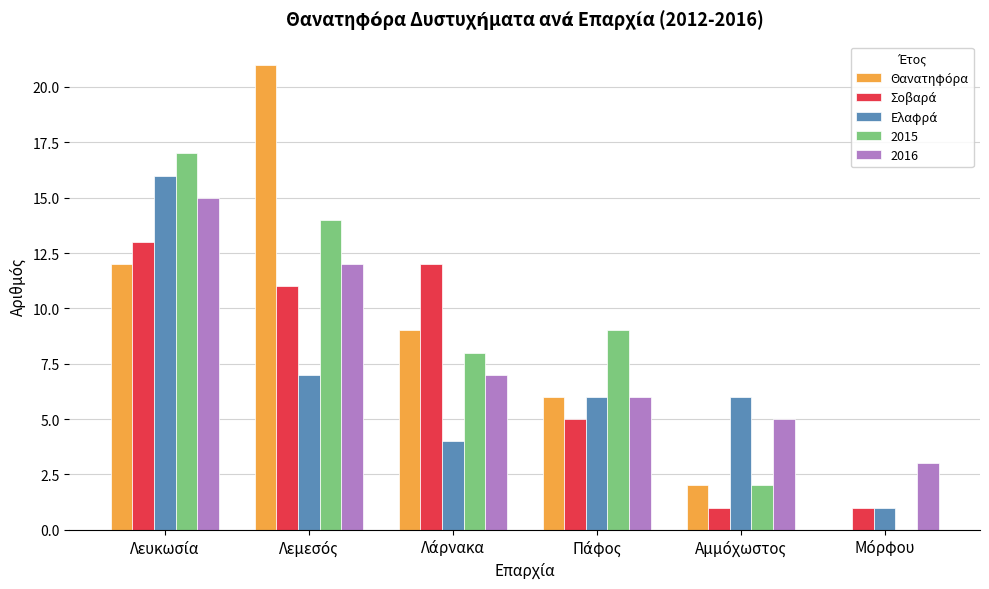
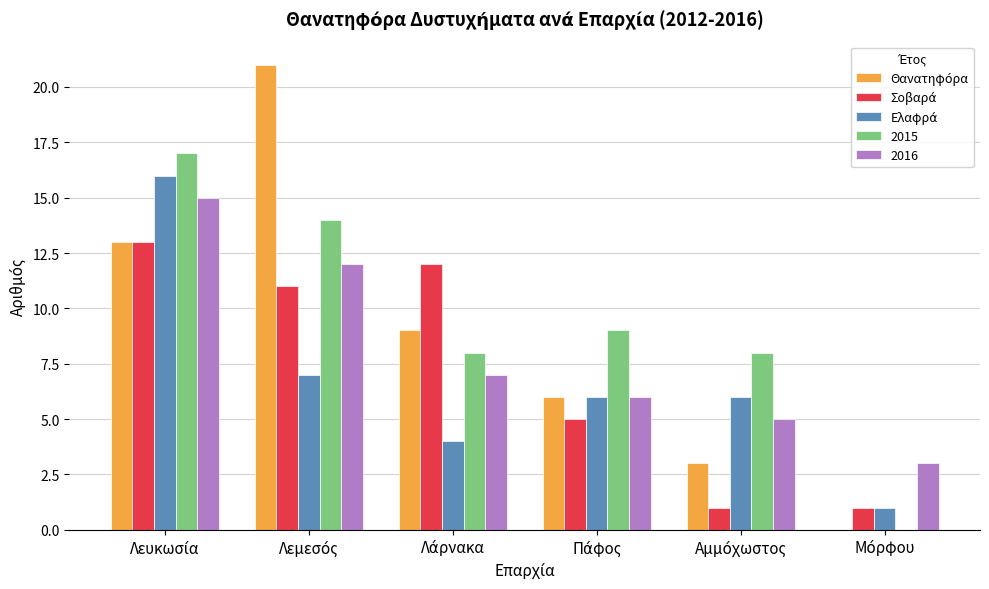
Θανατηφόρα, Λευκωσία: 12 -> 13
Θανατηφόρα, Αμμόχωστος: 2 -> 3
2015, Αμμόχωστος: 2 -> 8
